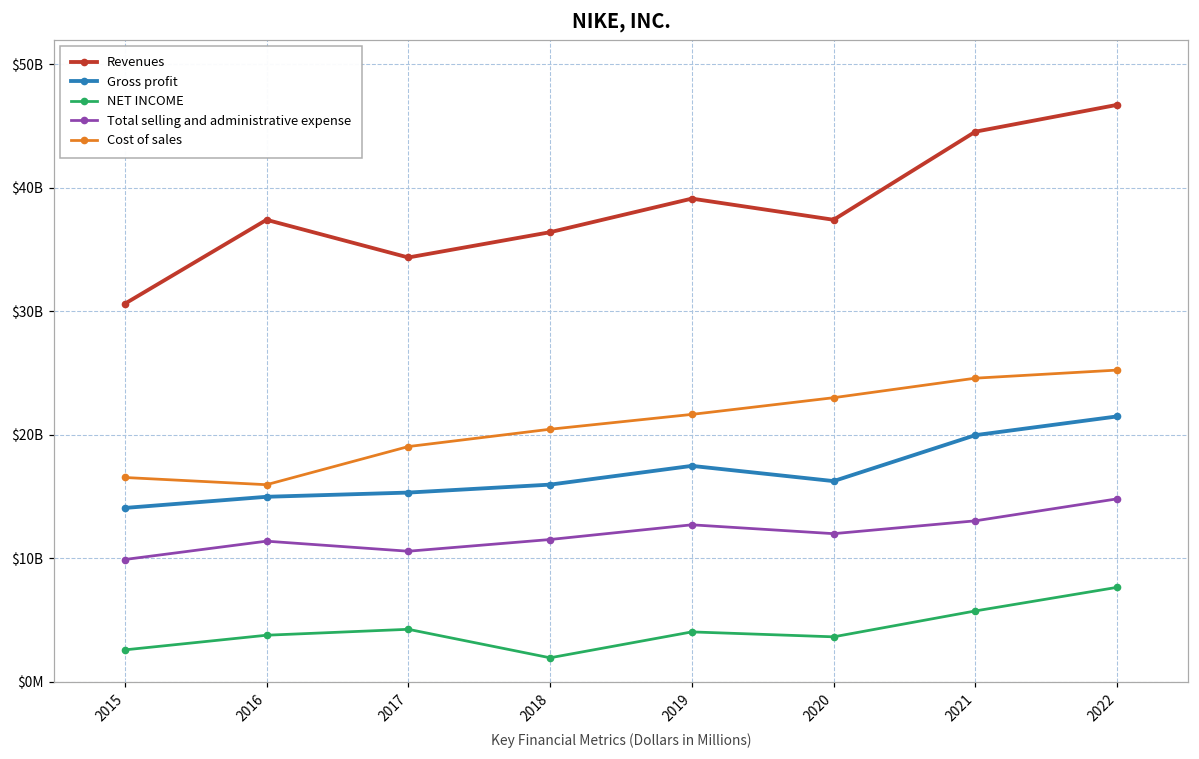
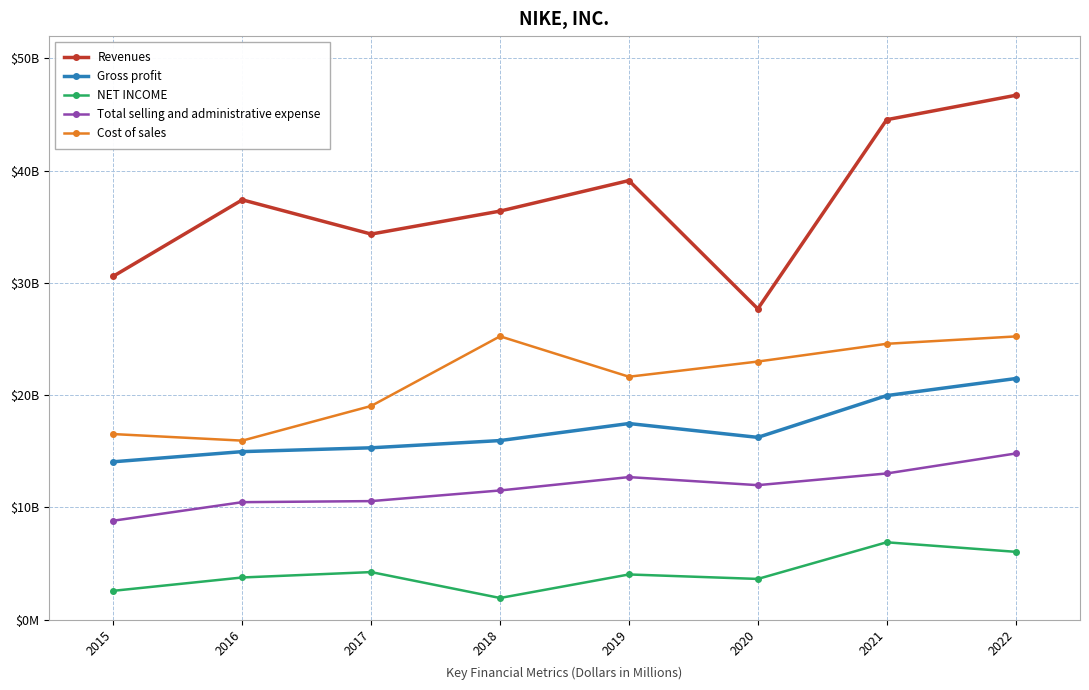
Total selling and administrative expense, 2015: $9900000000 -> $8800000000
Total selling and administrative expense, 2016: $11400000000 -> $10500000000
Cost of sales, 2018: $20400000000 -> $25200000000
Revenues, 2020: $37400000000 -> $27700000000
NET INCOME, 2021: $5700000000 -> $6900000000
NET INCOME, 2022: $7600000000 -> $6000000000
